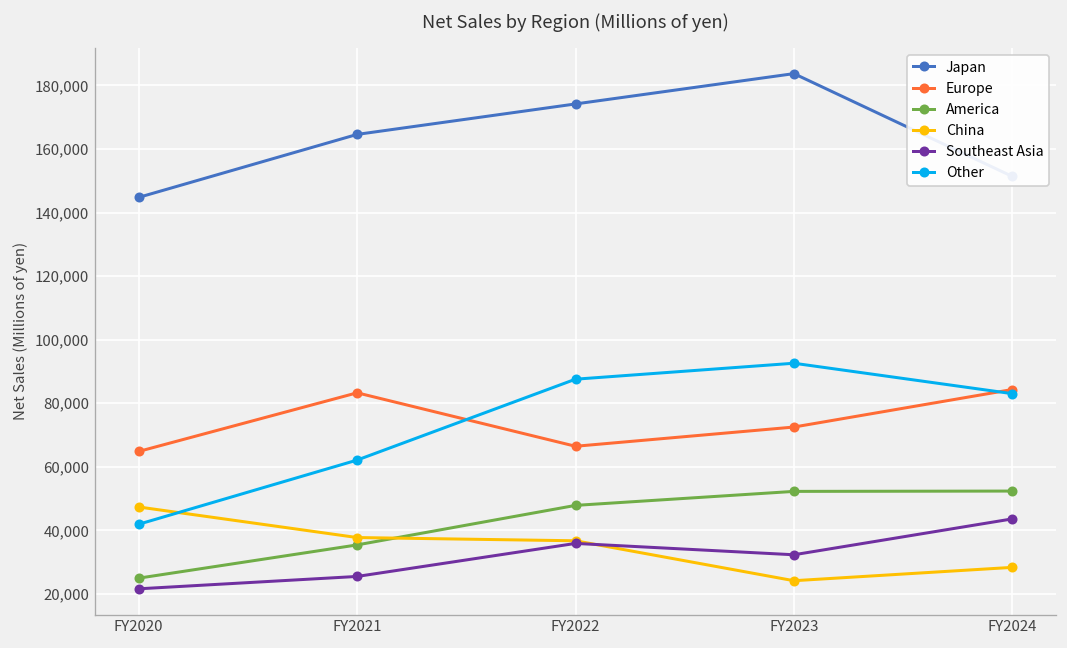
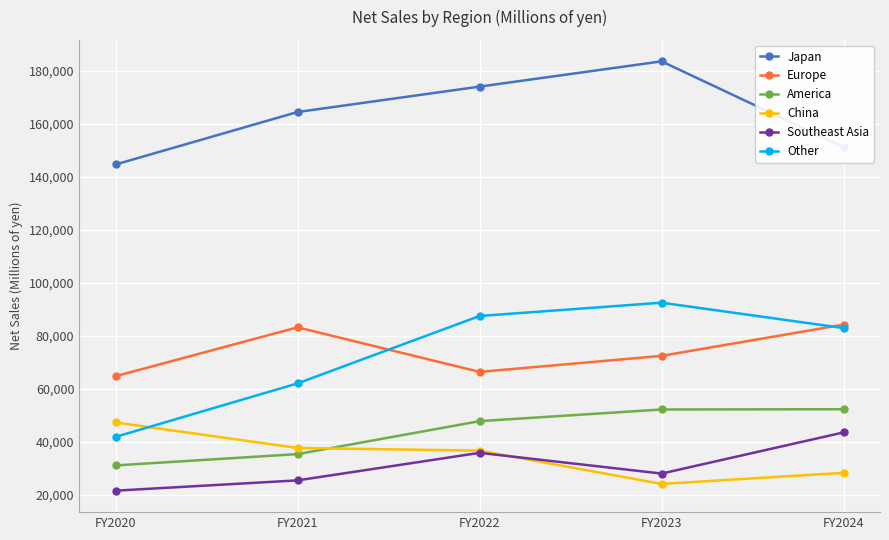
America, FY2020: 25,000 -> 31,000
Southeast Asia, FY2023: 32,000 -> 28,000
